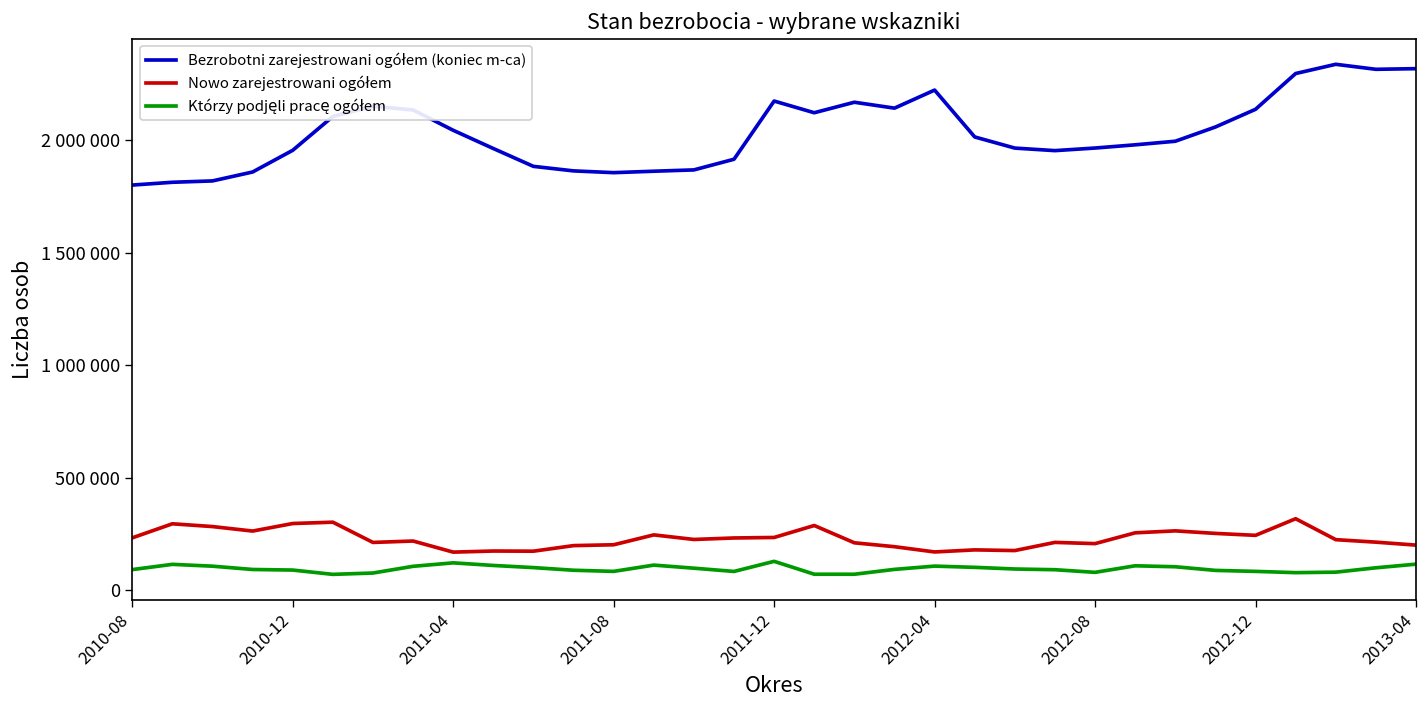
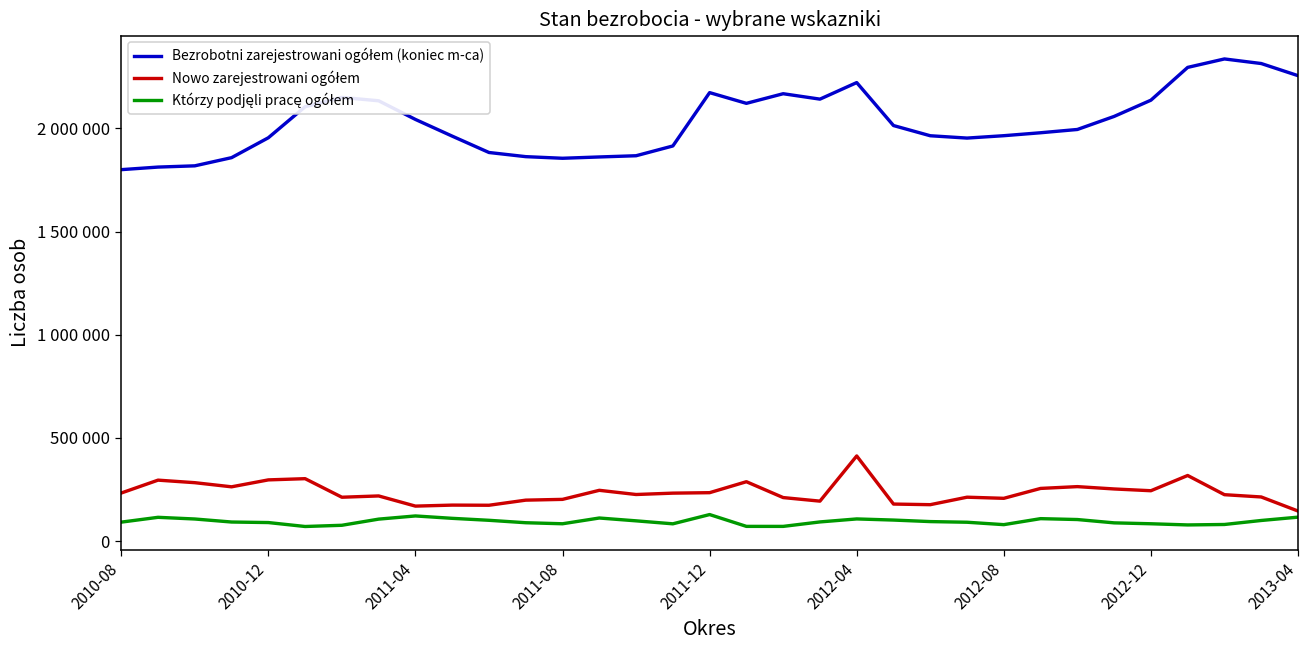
Nowo zarejestrowani ogółem, 2012-04: 170000 -> 410000
Bezrobotni zarejestrowani ogółem (koniec m-ca), 2013-04: 2320000 -> 2260000
Nowo zarejestrowani ogółem, 2013-04: 200000 -> 150000
